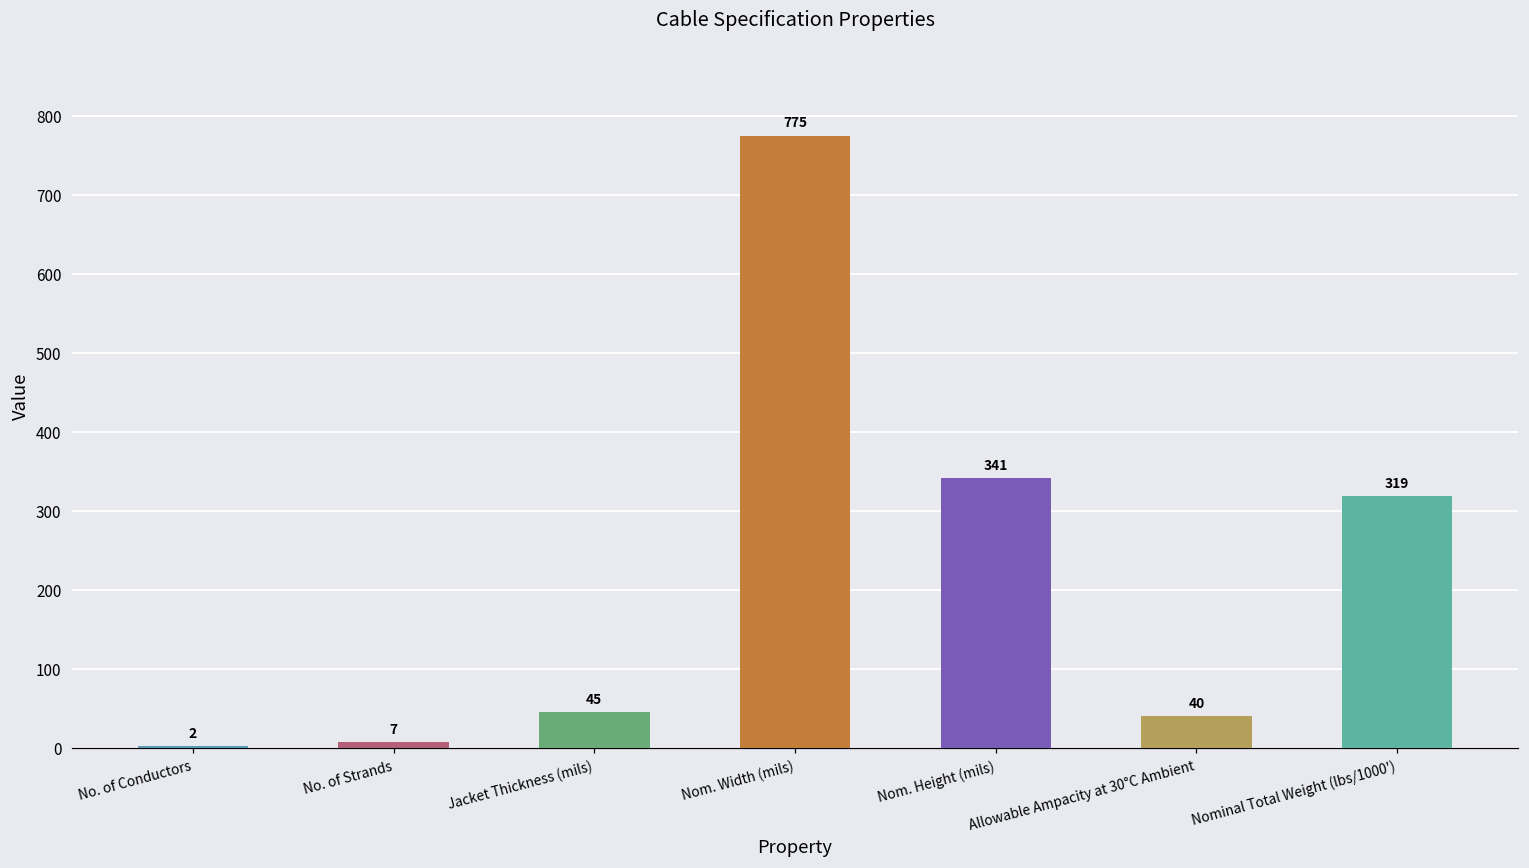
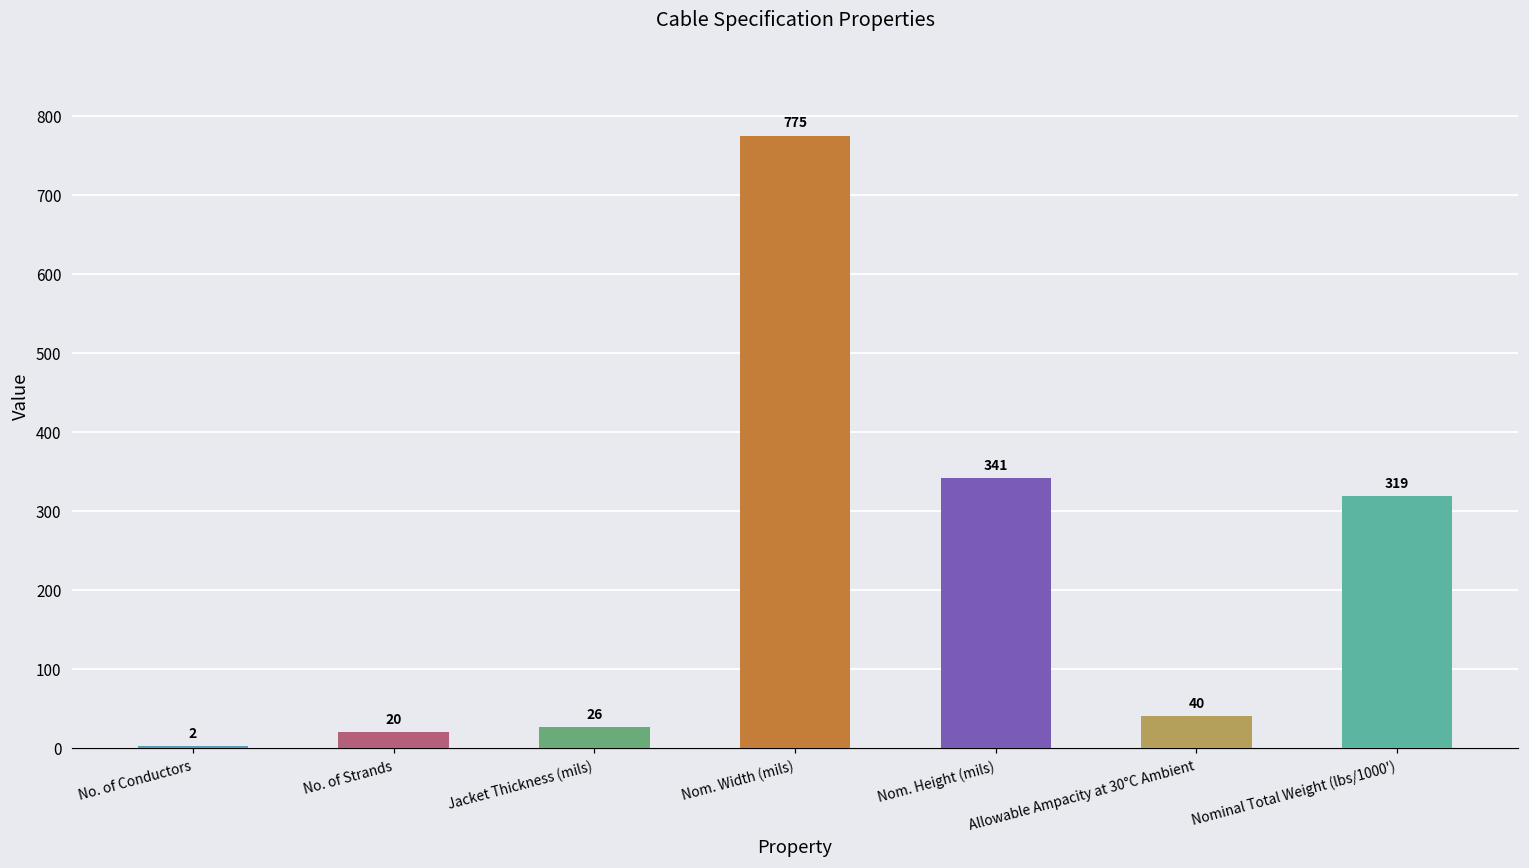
No. of Strands: 7 -> 20
Jacket Thickness (mils): 45 -> 26
